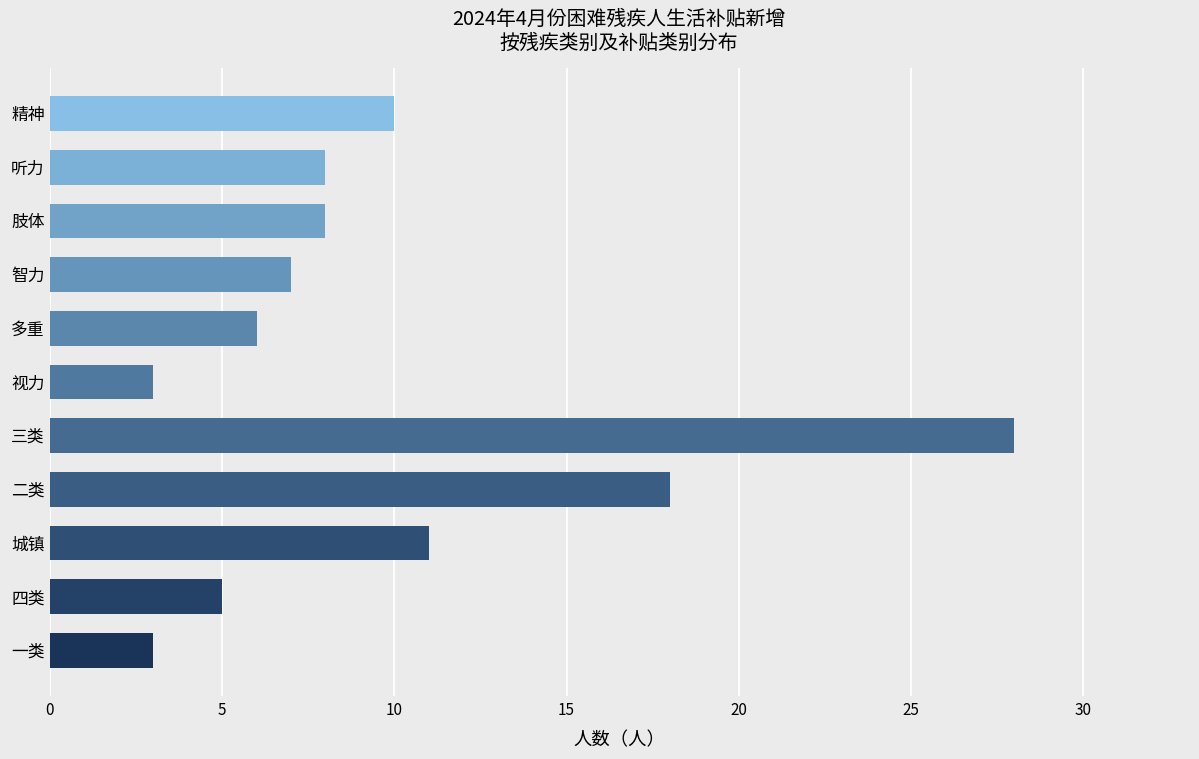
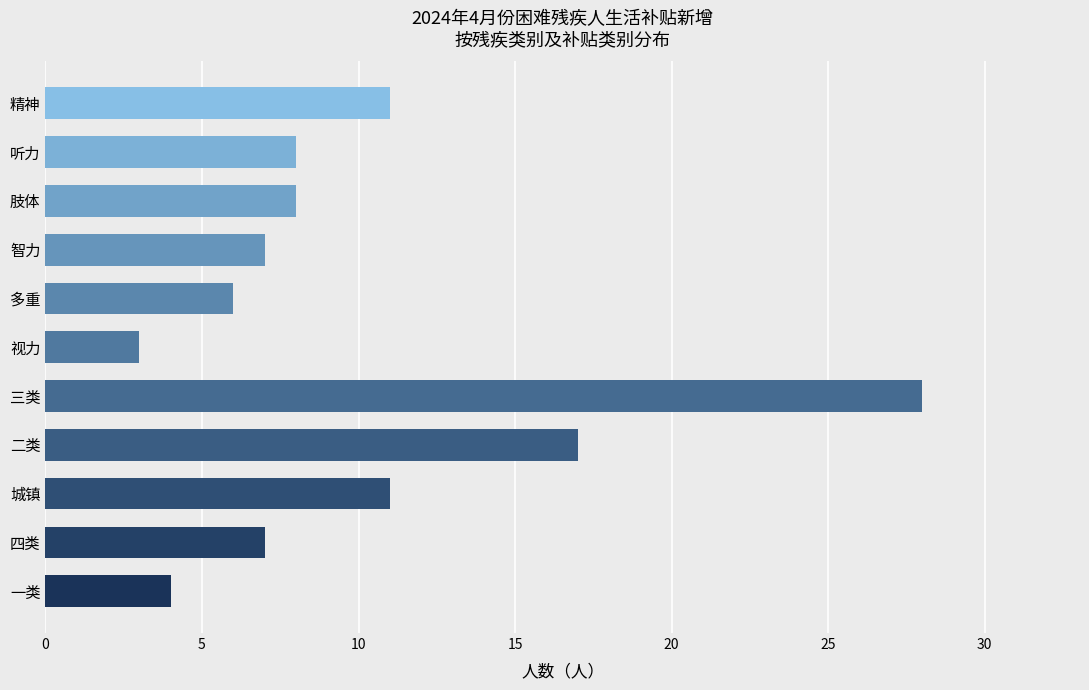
精神: 10 -> 11
二类: 18 -> 17
四类: 5 -> 7
一类: 3 -> 4
